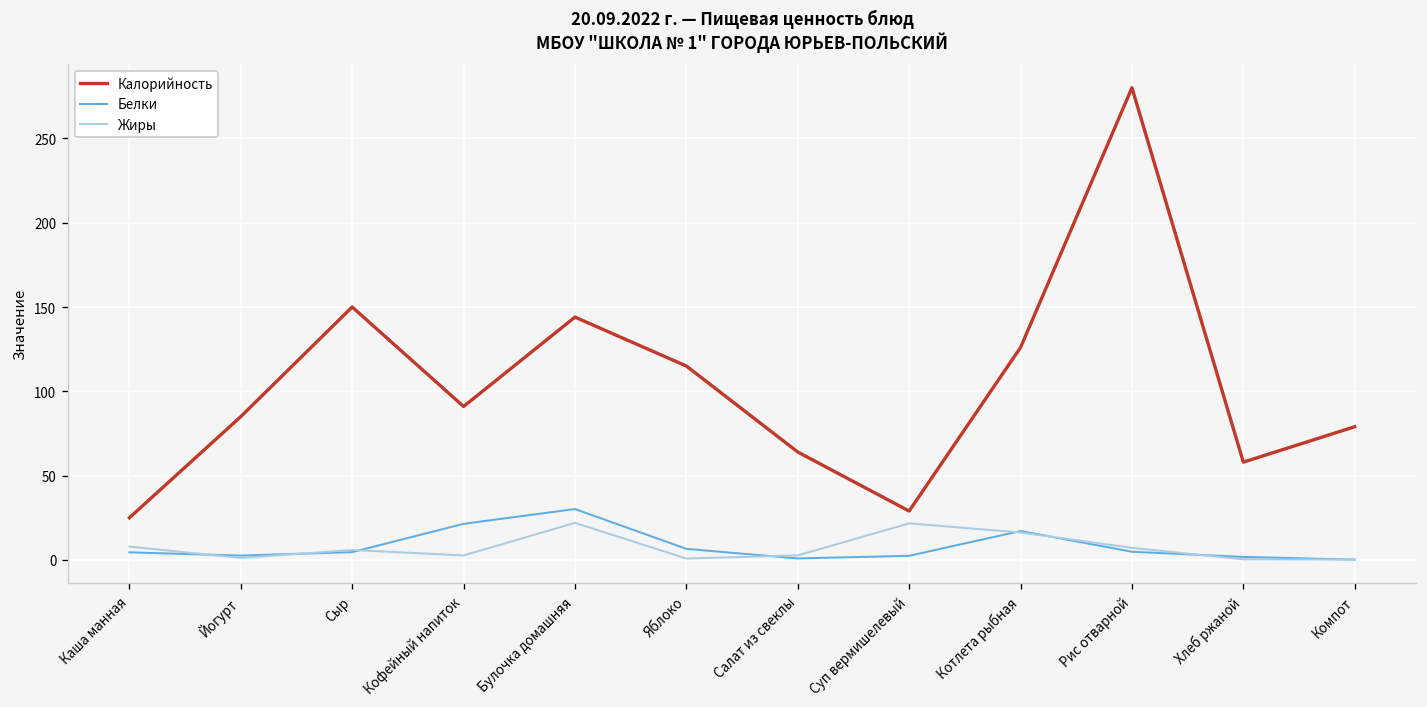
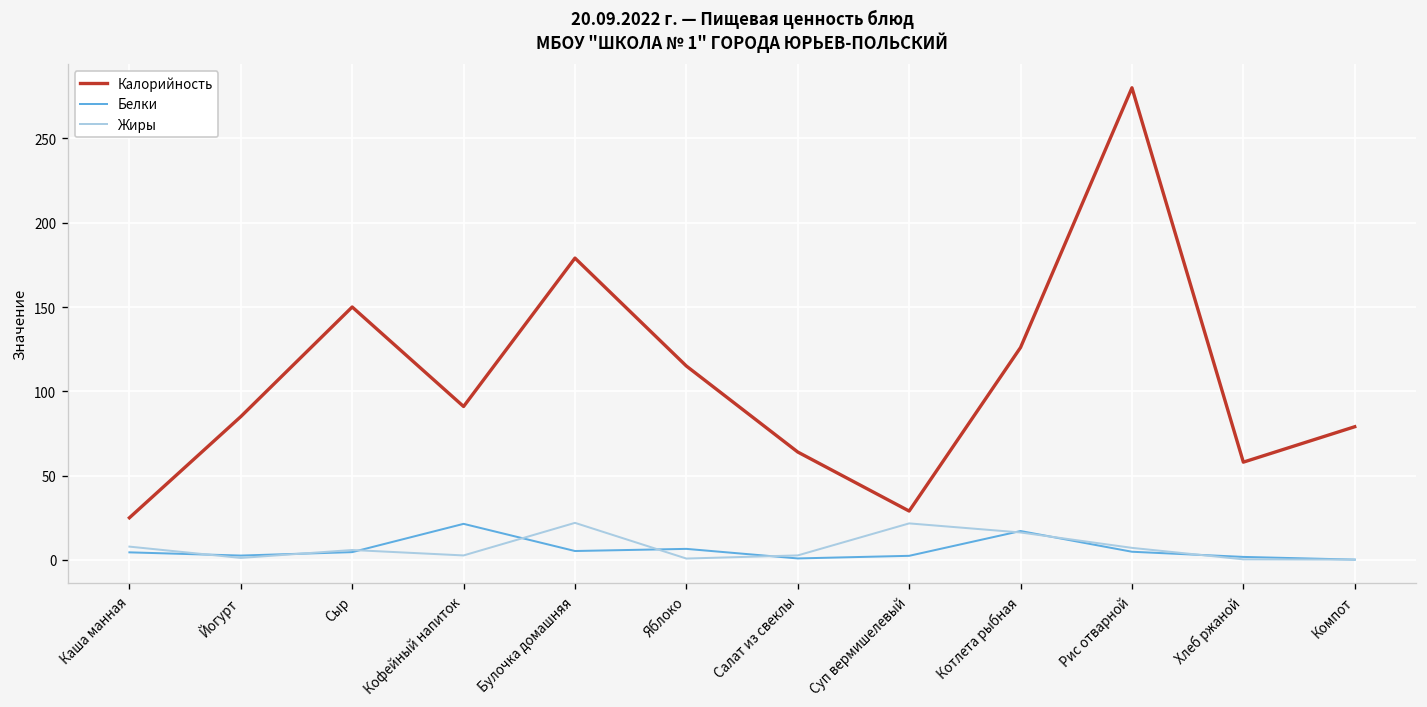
Калорийность, Булочка домашняя: 144 -> 179
Белки, Булочка домашняя: 30 -> 5
